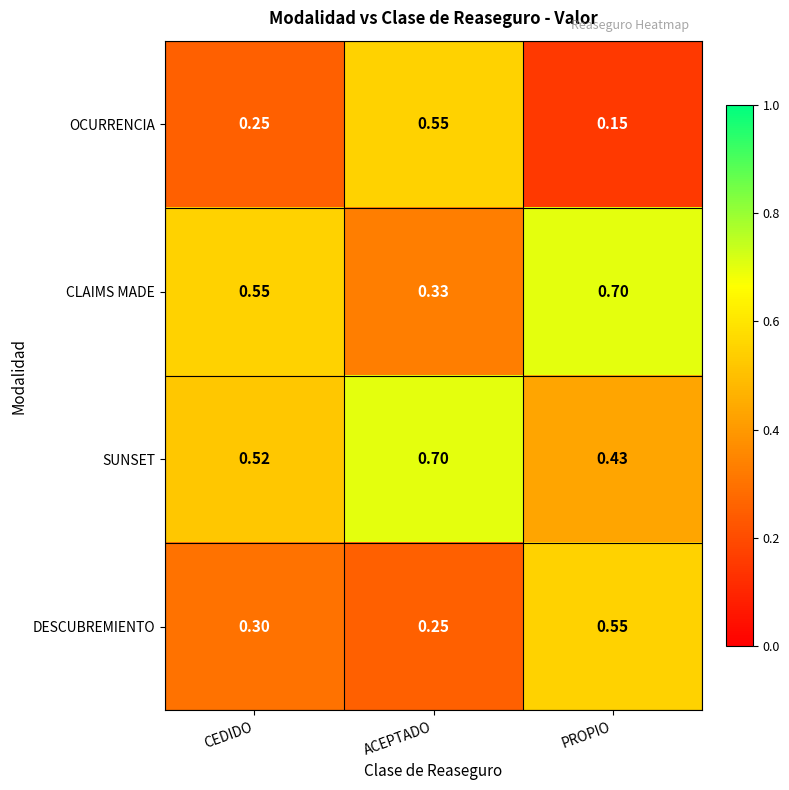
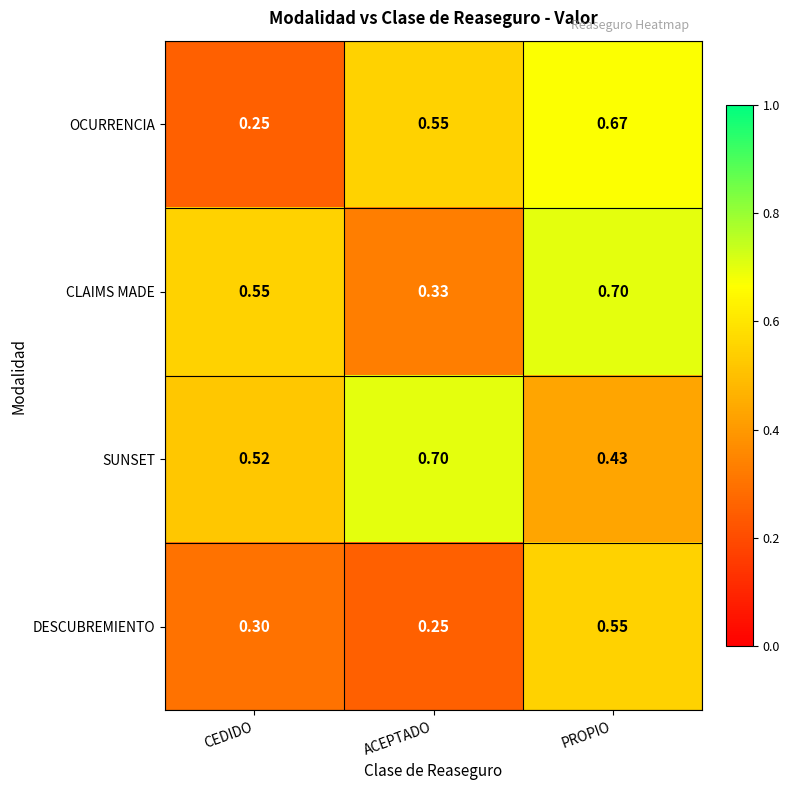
OCURRENCIA, PROPIO: 0.15 -> 0.67
